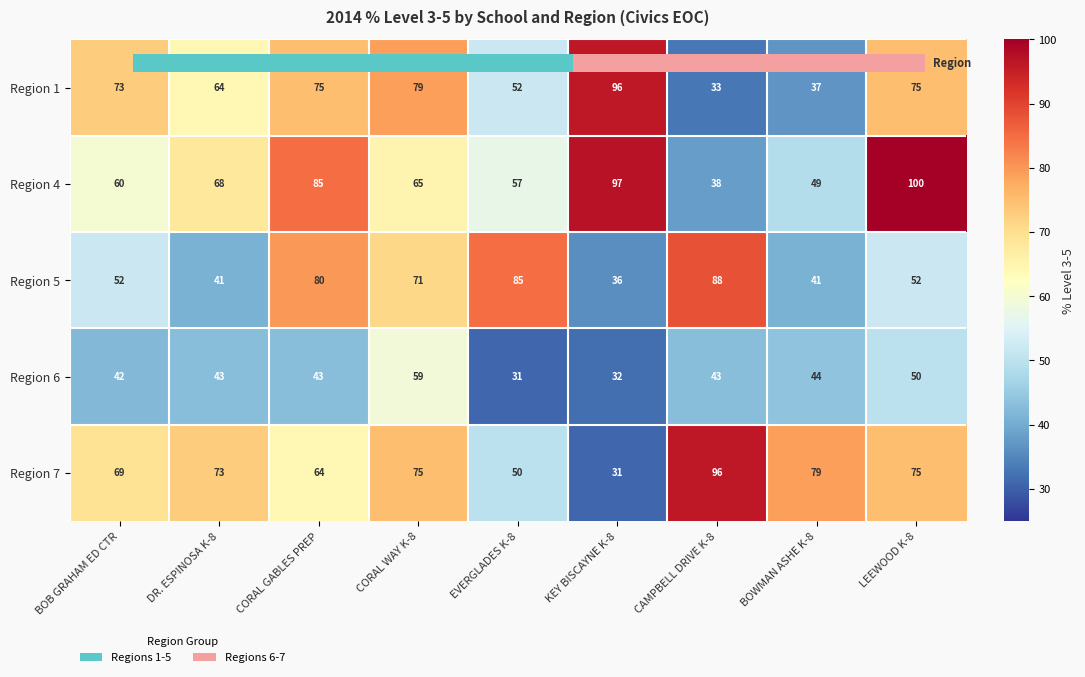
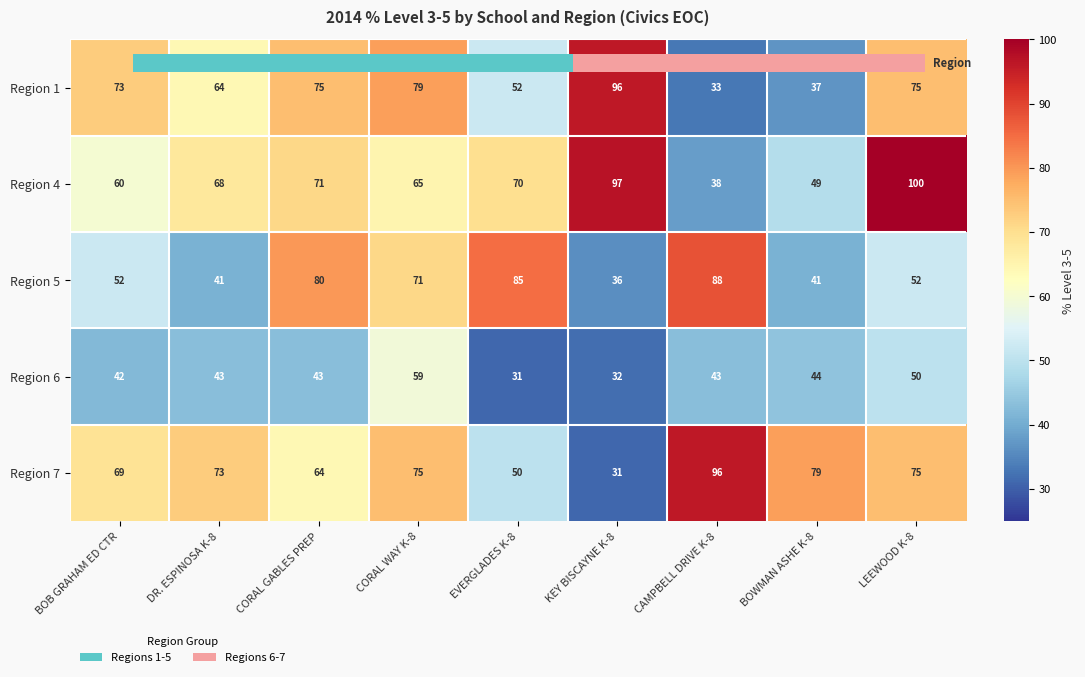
Region 4, CORAL GABLES PREP: 85 -> 71
Region 4, EVERGLADES K-8: 57 -> 70
